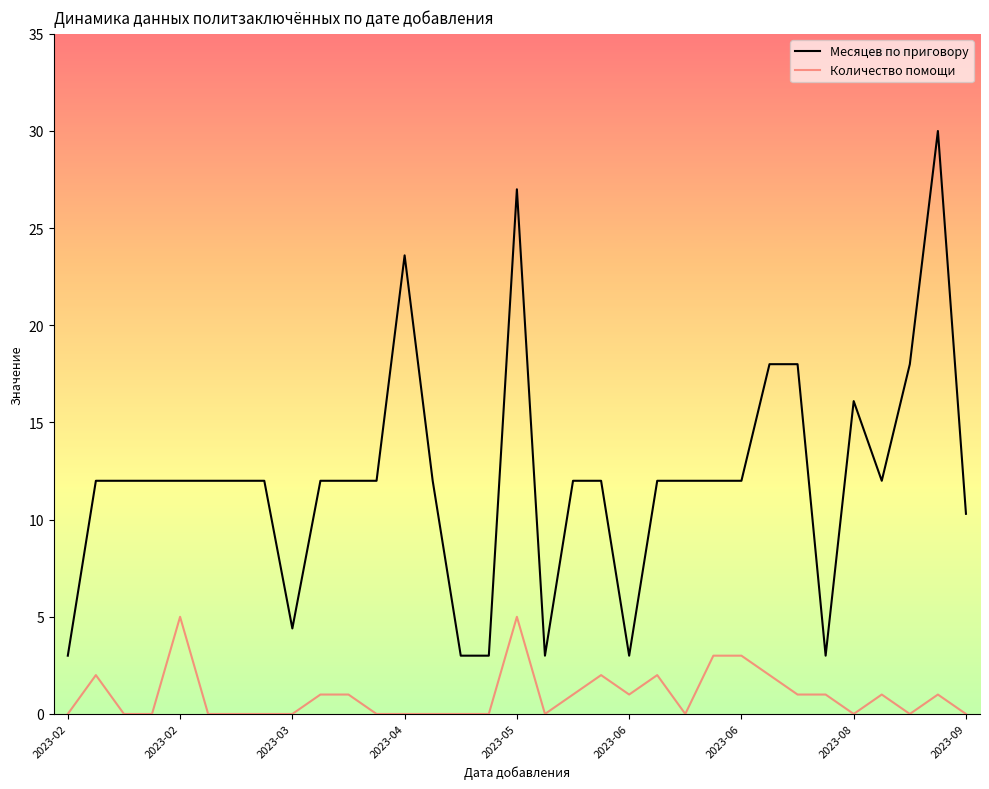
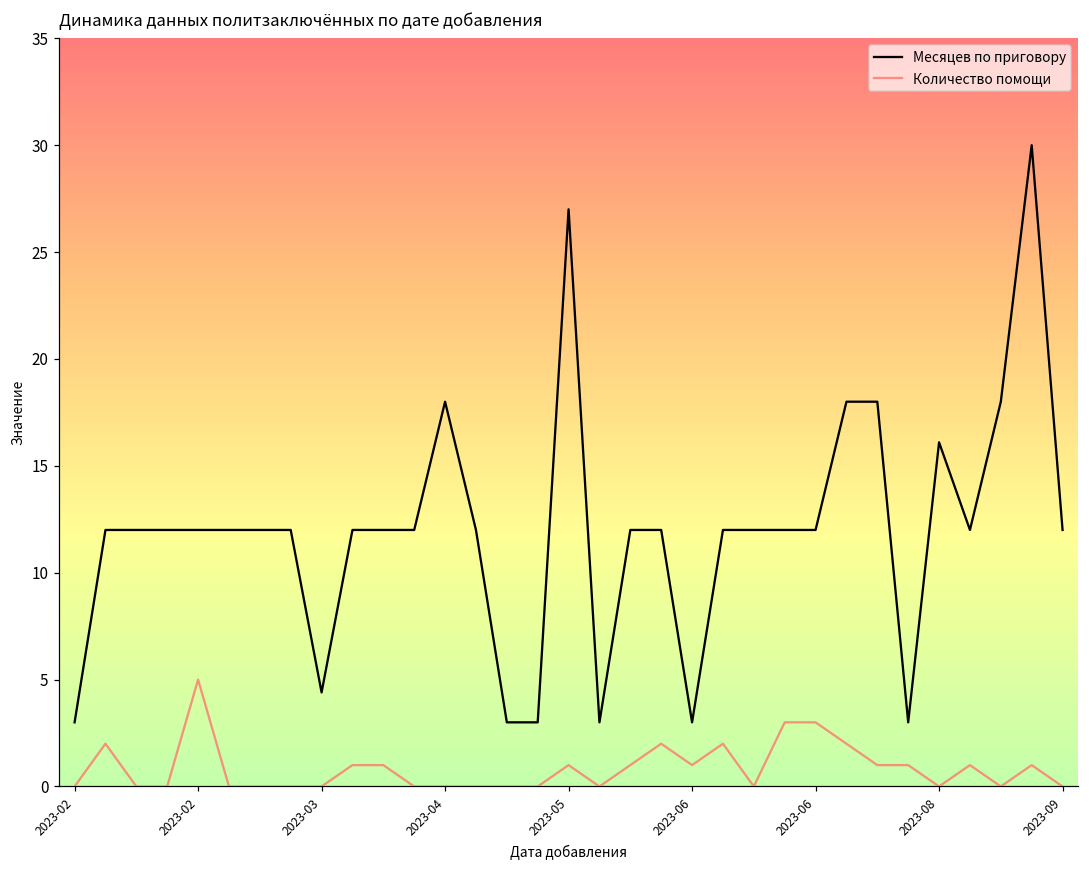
Месяцев по приговору, 2023-04: 23.6 -> 18.0
Количество помощи, 2023-05: 5 -> 1
Месяцев по приговору, 2023-09: 10.3 -> 12.0
